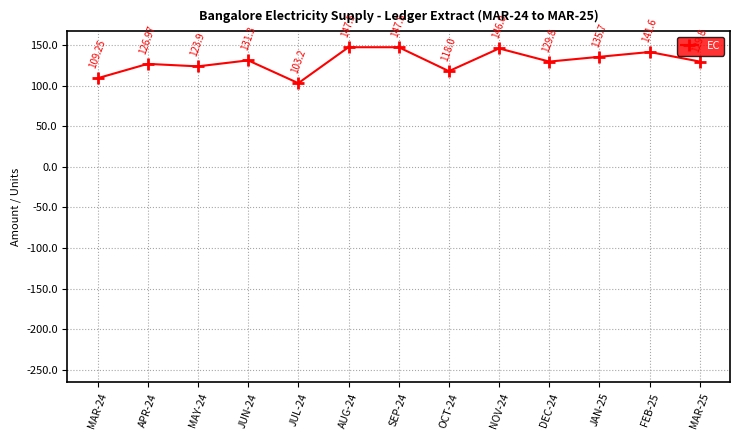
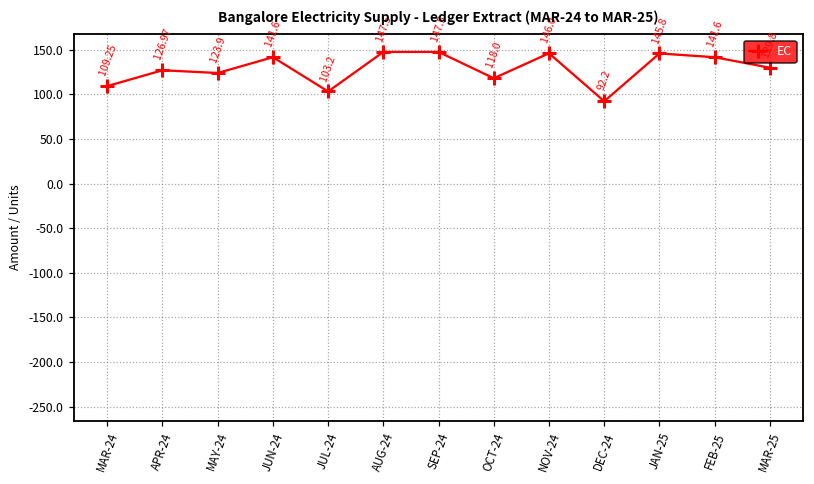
EC, JUN-24: 131.3 -> 141.6
EC, DEC-24: 129.8 -> 92.2
EC, JAN-25: 135.7 -> 145.8
